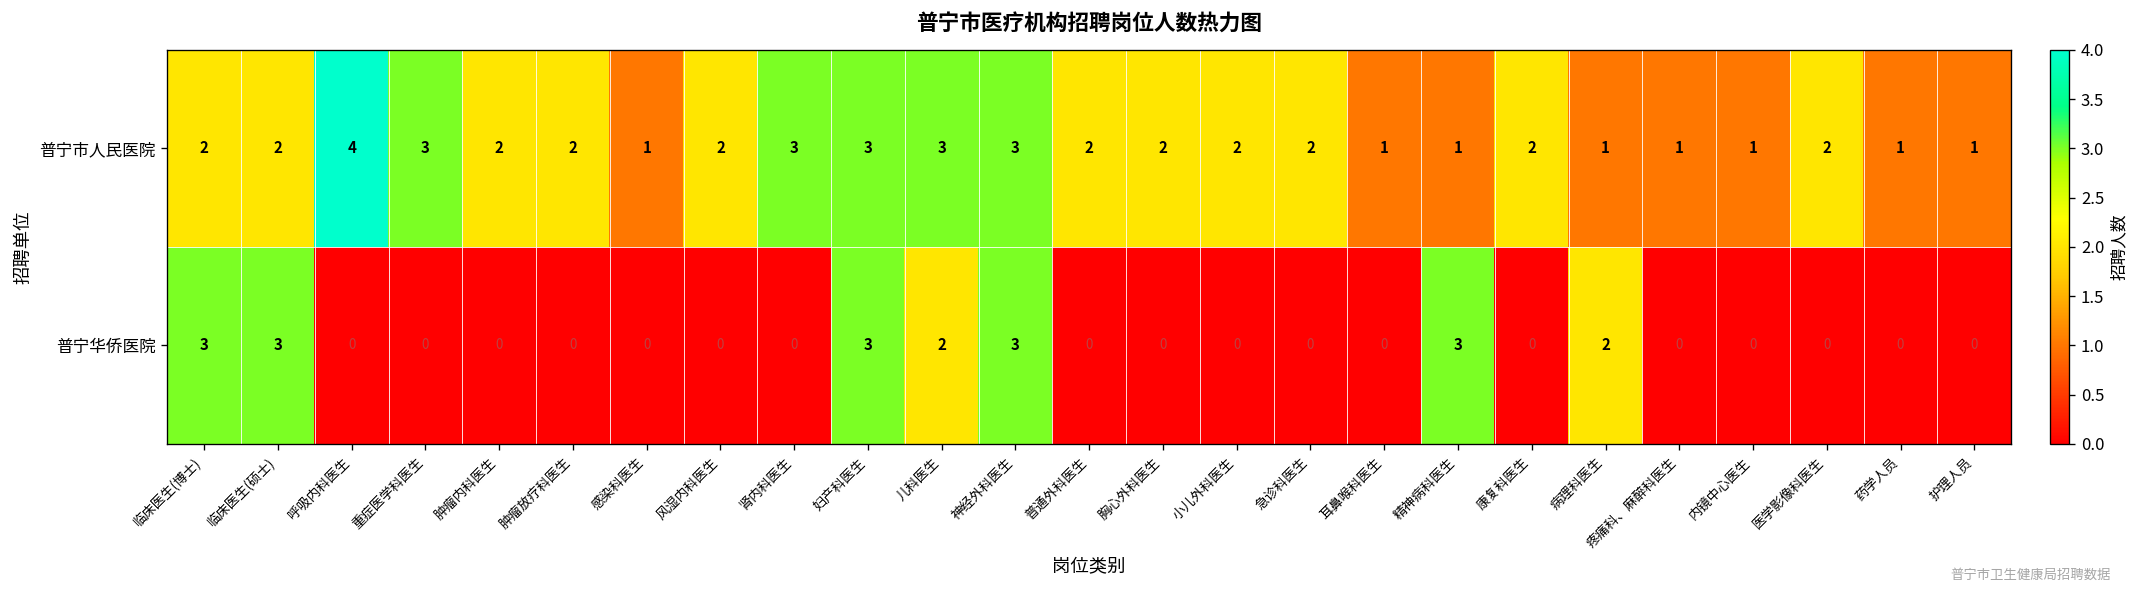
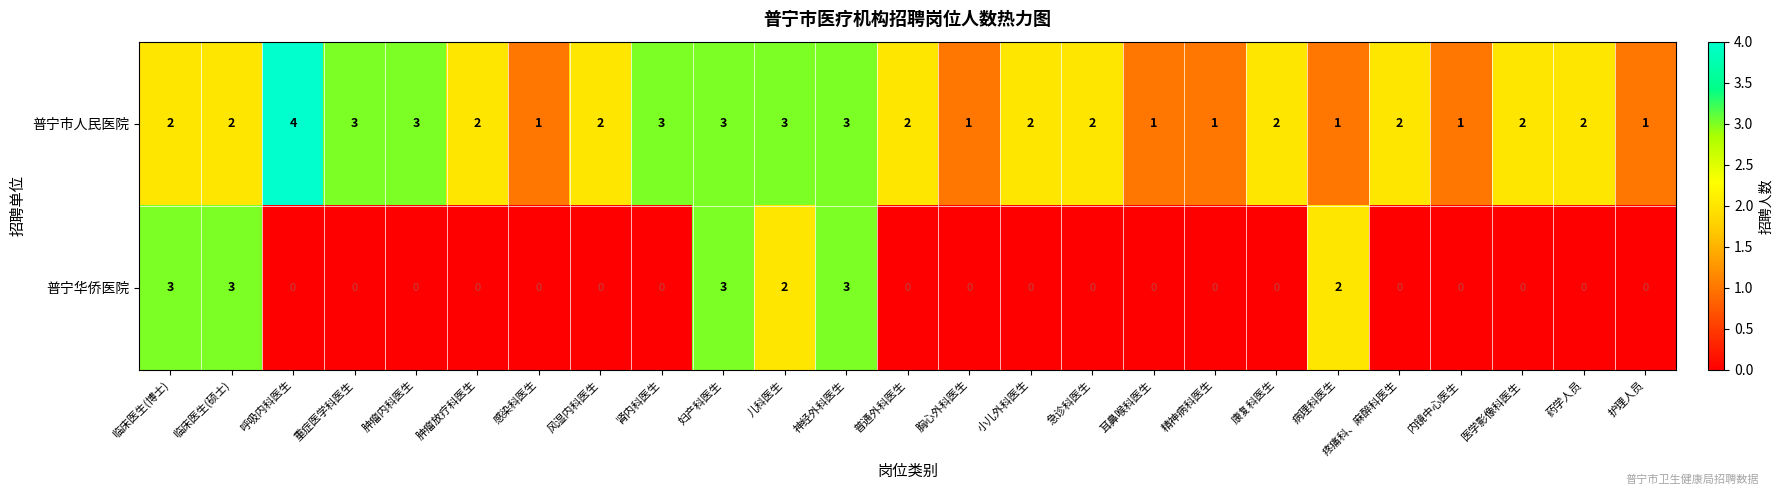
普宁市人民医院, 肿瘤内科医生: 2 -> 3
普宁市人民医院, 胸心外科医生: 2 -> 1
普宁市人民医院, 疼痛科、麻醉科医生: 1 -> 2
普宁市人民医院, 药学人员: 1 -> 2
普宁华侨医院, 精神病科医生: 3 -> 0
